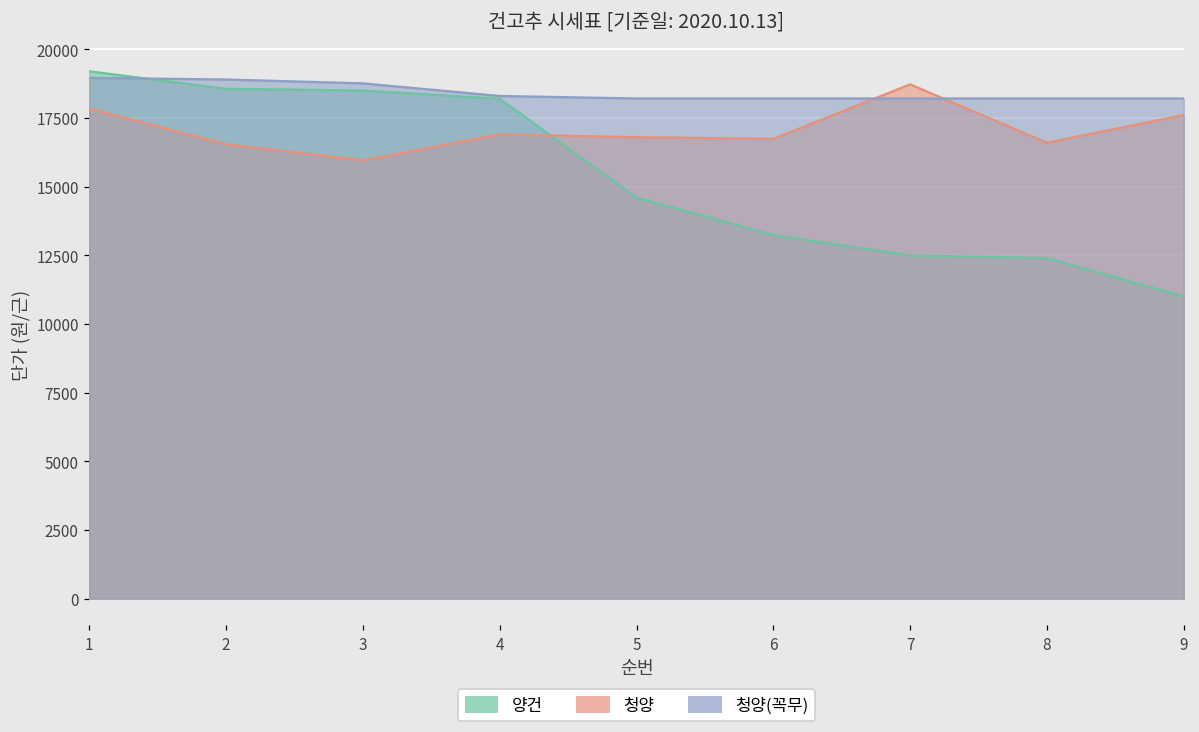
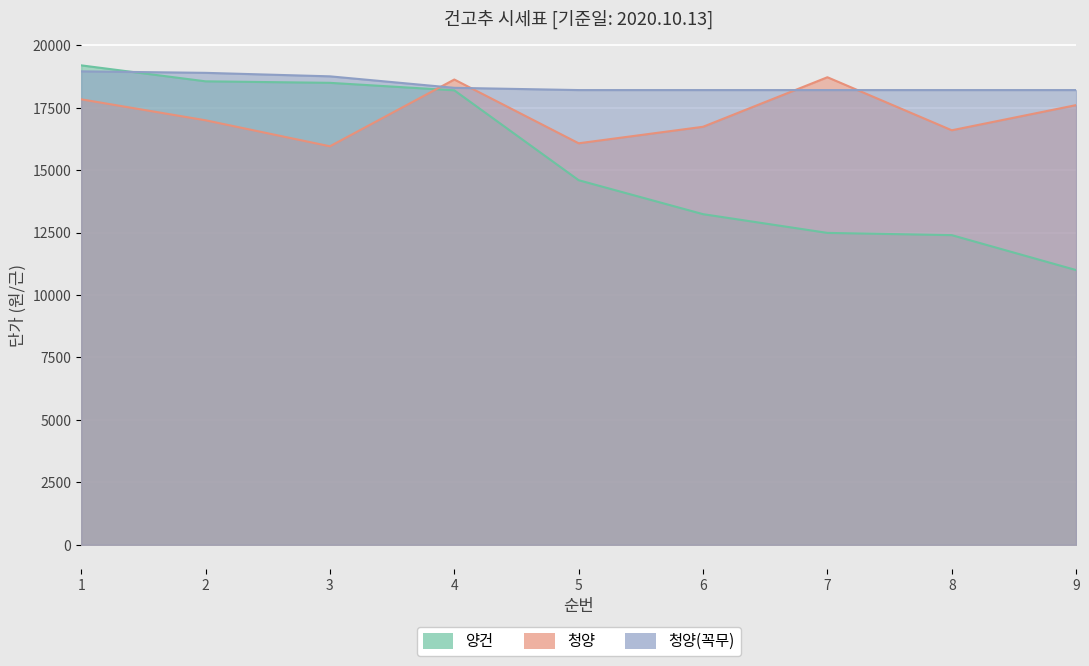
청양, 2: 16500 -> 17000
청양, 4: 16900 -> 18600
청양, 5: 16800 -> 16100
